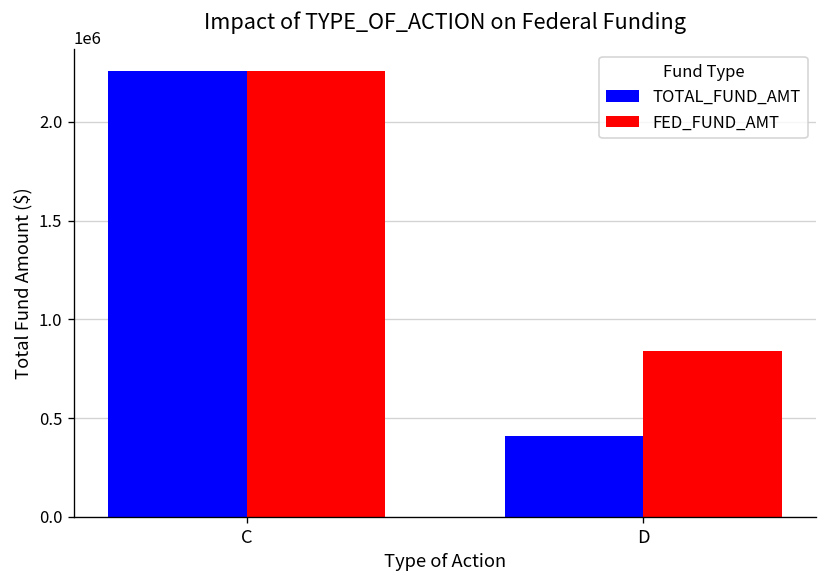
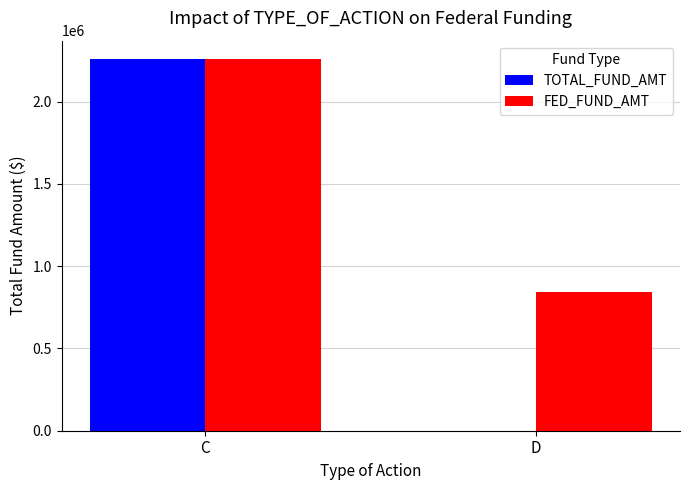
TOTAL_FUND_AMT, D: 410000 -> 0
